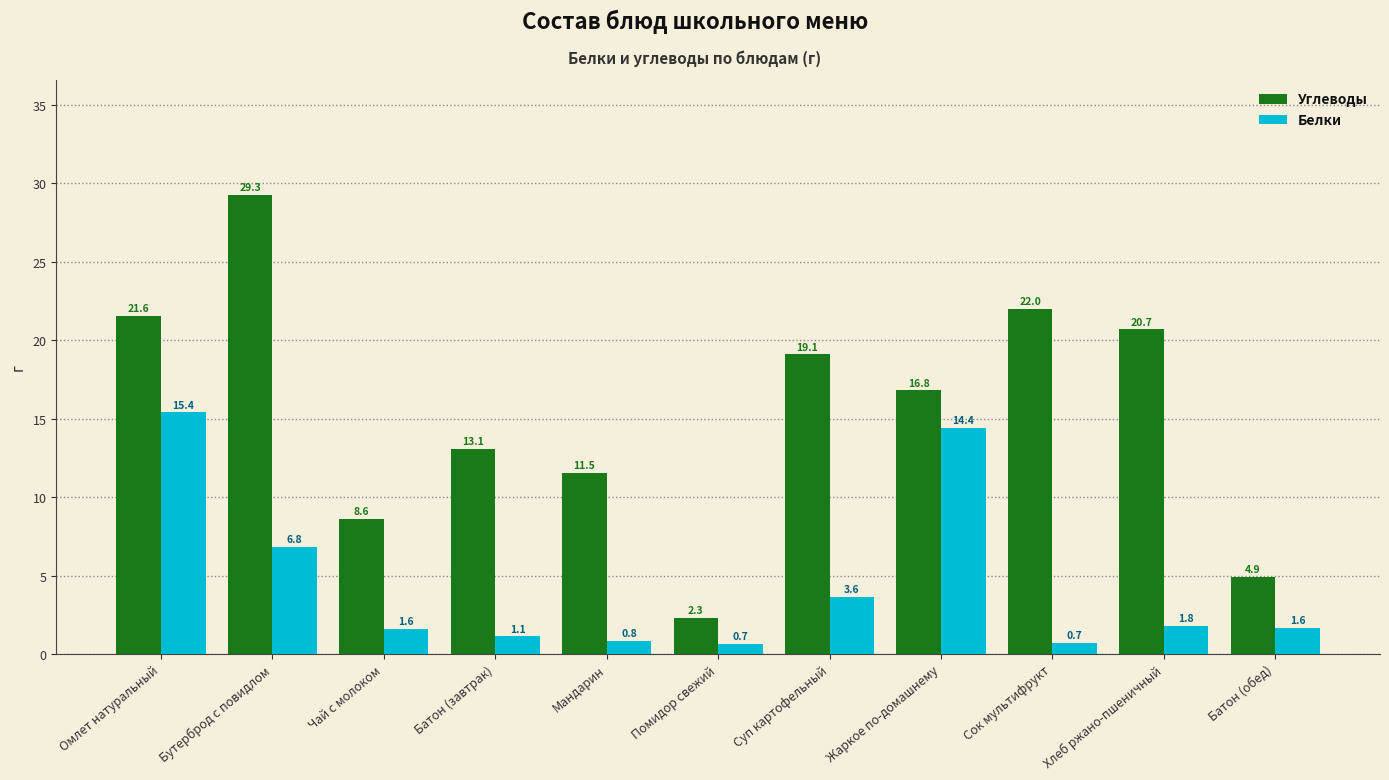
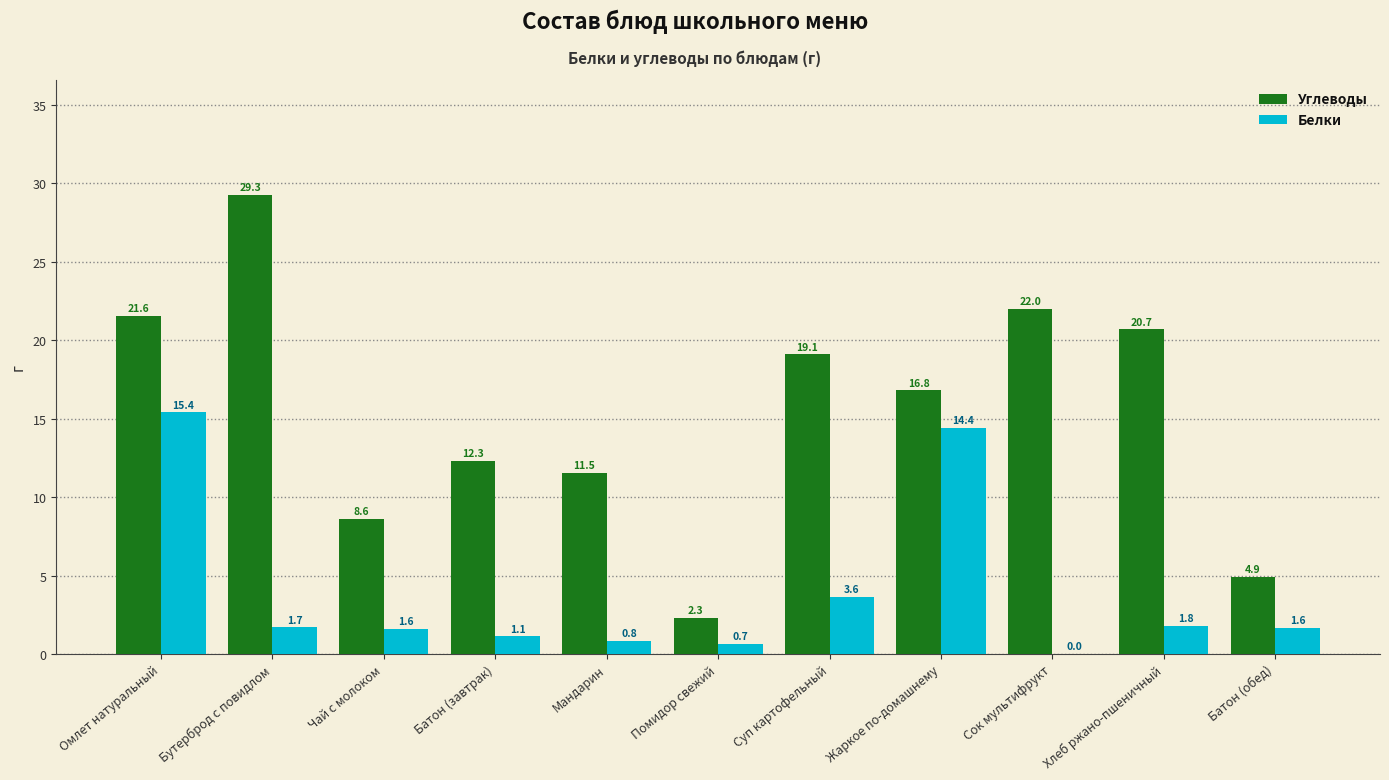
Белки, Бутерброд с повидлом: 6.8 -> 1.7
Углеводы, Батон (завтрак): 13.1 -> 12.3
Белки, Сок мультифрукт: 0.7 -> 0.0
